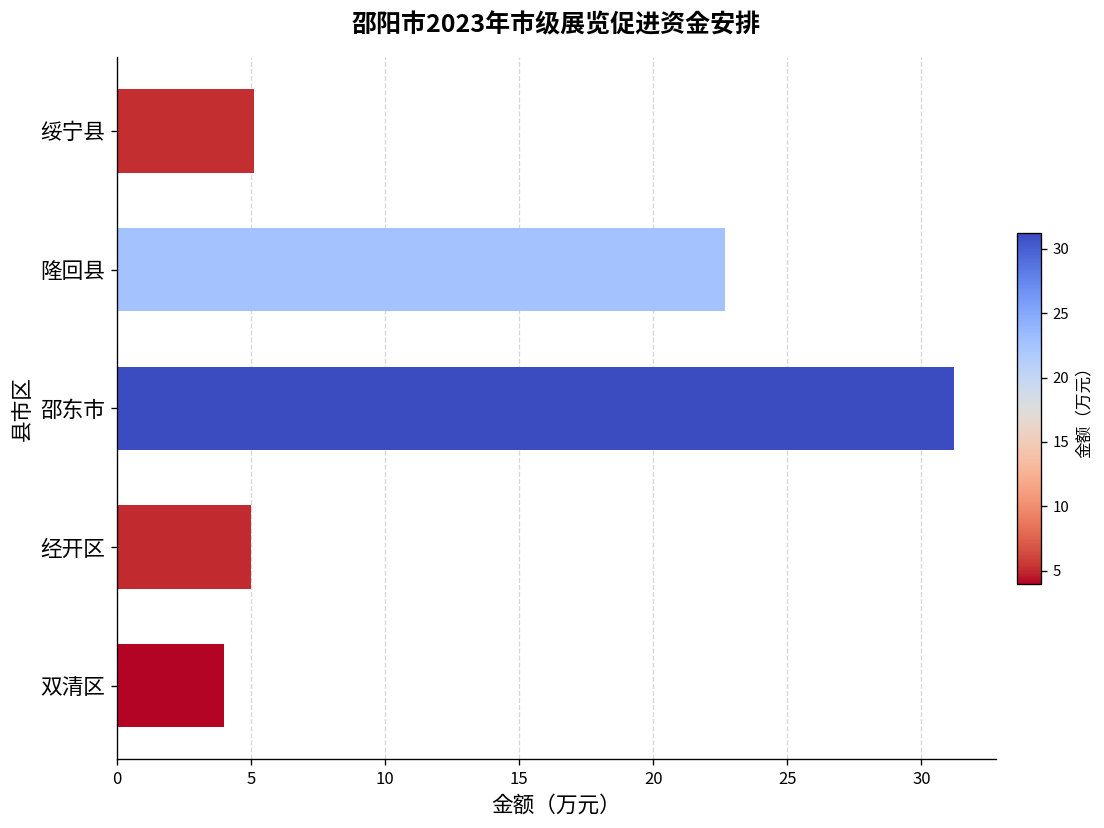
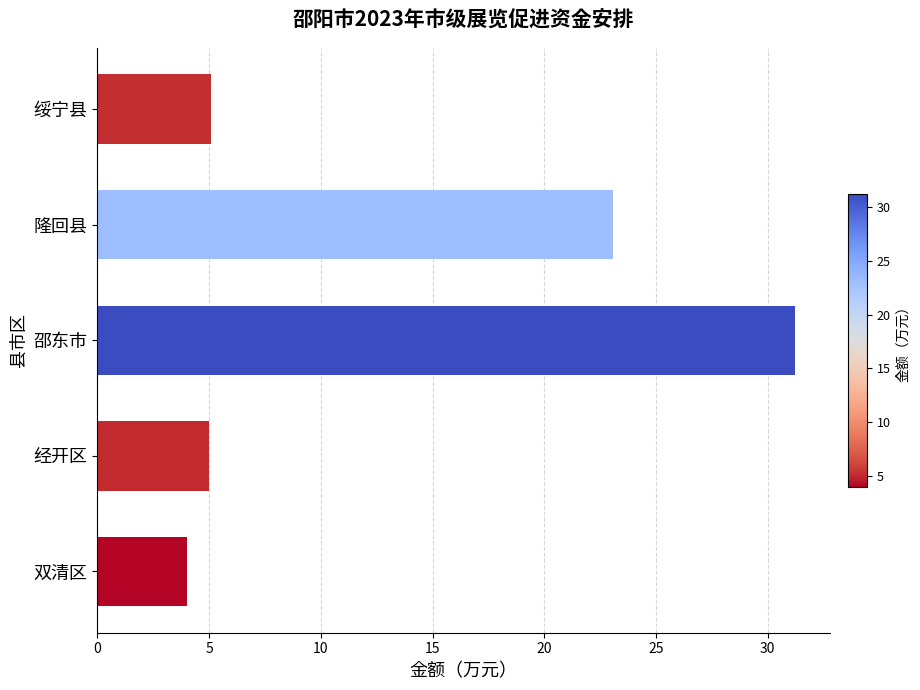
隆回县: 22.7 -> 23.1
